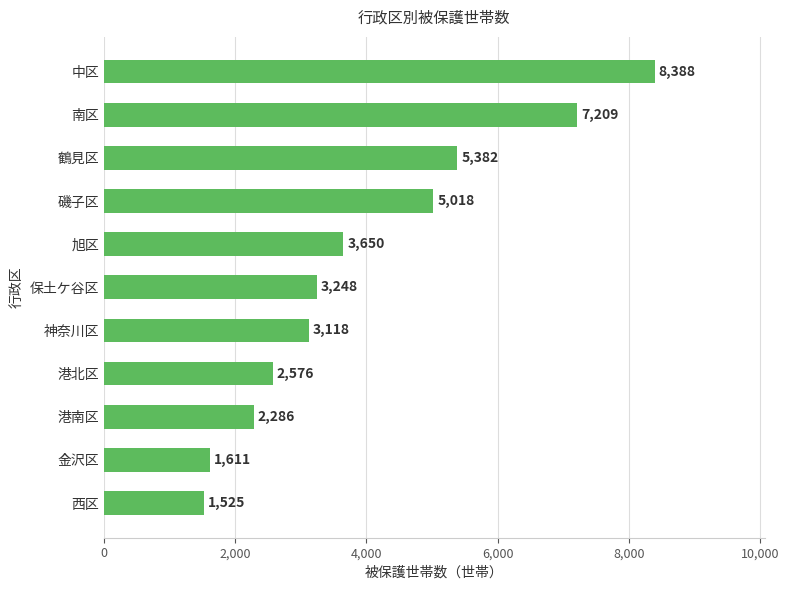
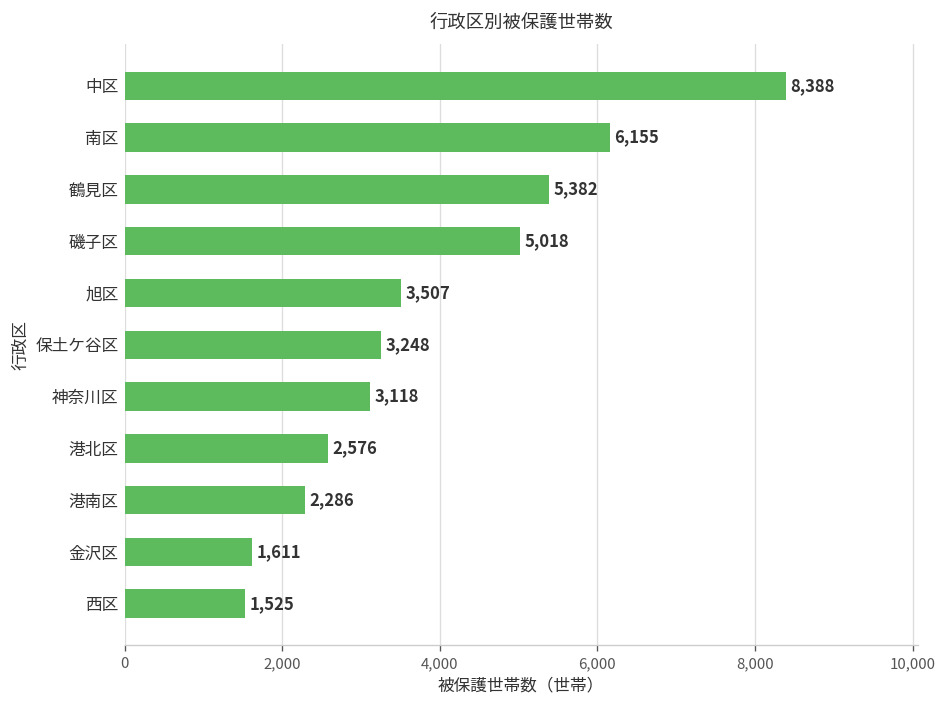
南区: 7,209 -> 6,155
旭区: 3,650 -> 3,507
